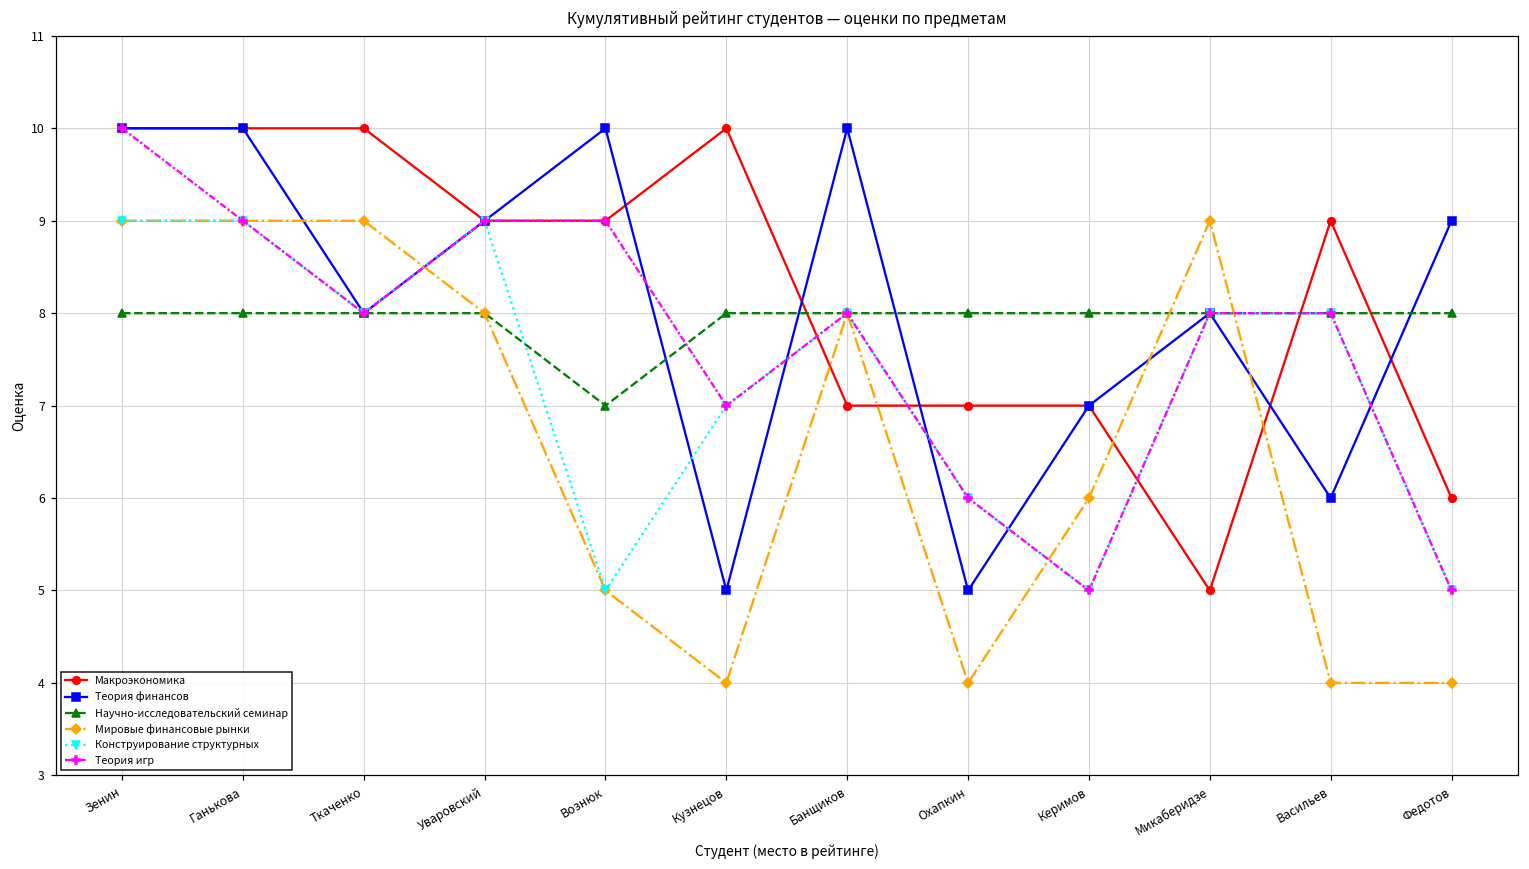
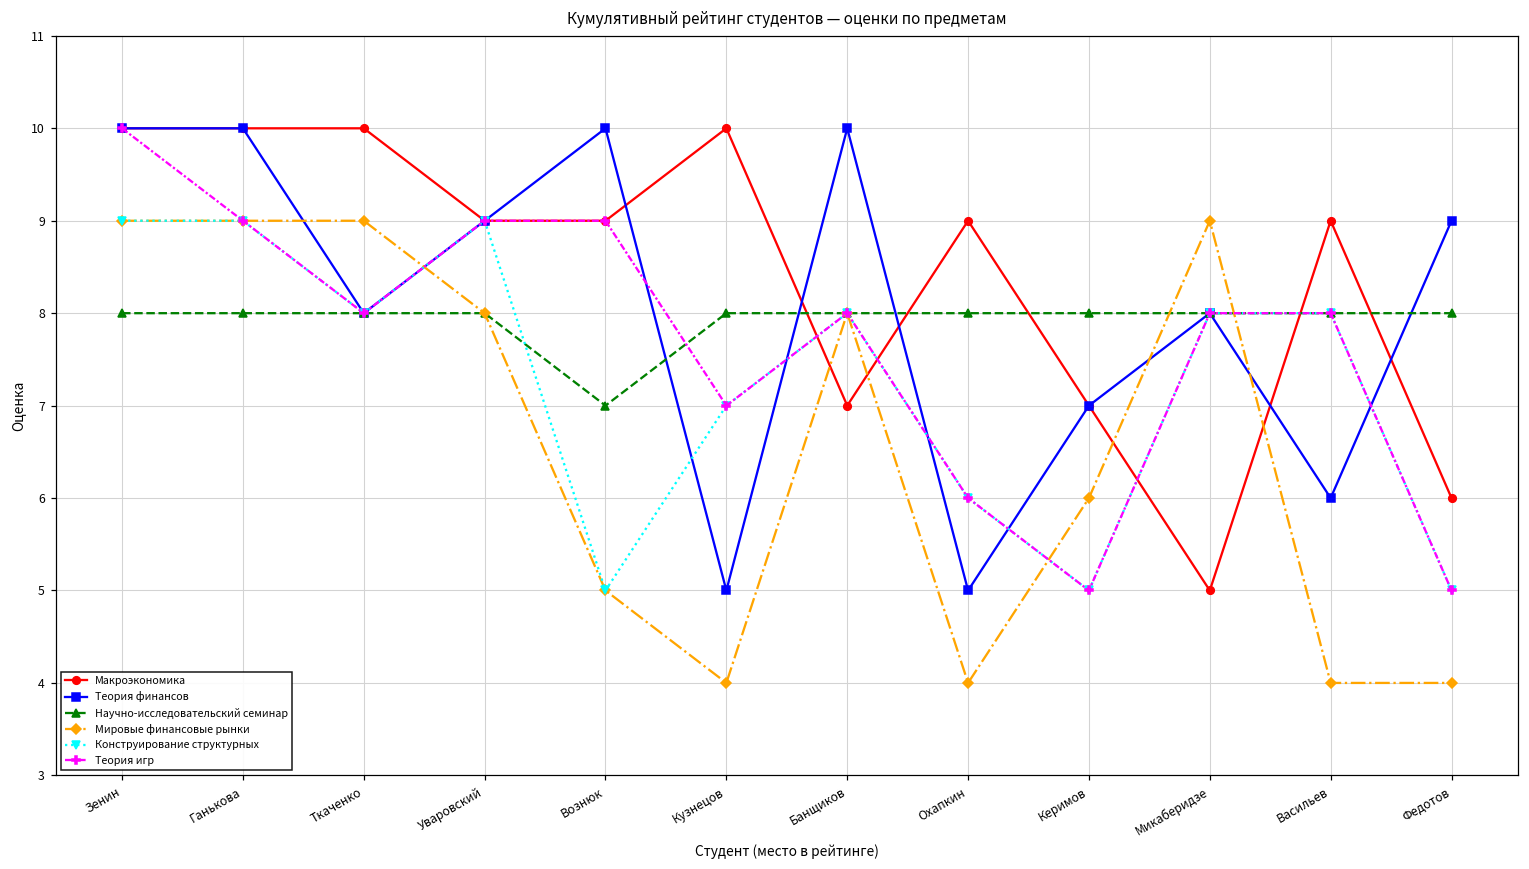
Макроэкономика, Охапкин: 7 -> 9
